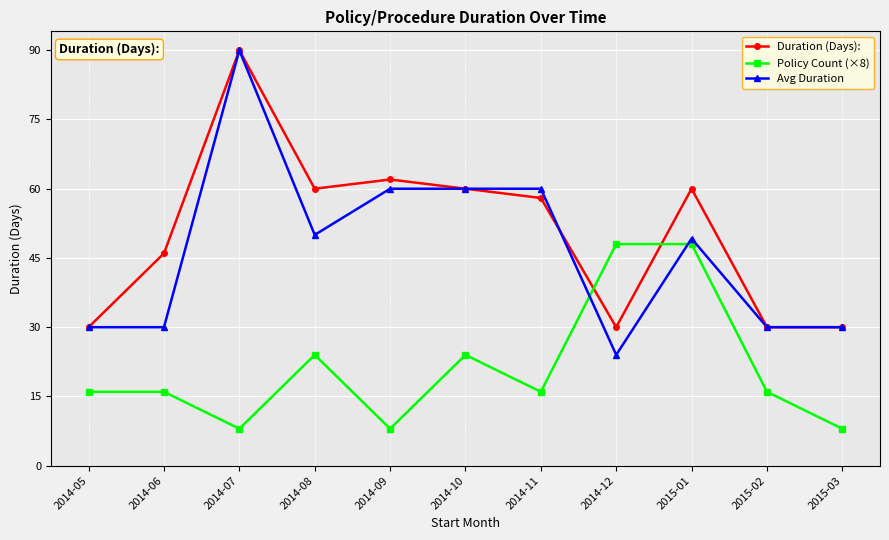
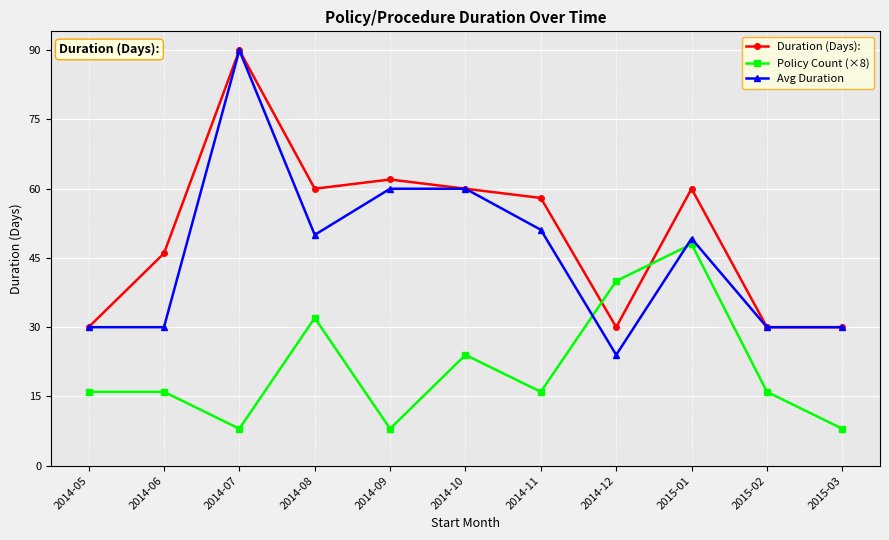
Policy Count (×8), 2014-08: 24 -> 32
Avg Duration, 2014-11: 60 -> 51
Policy Count (×8), 2014-12: 48 -> 40
